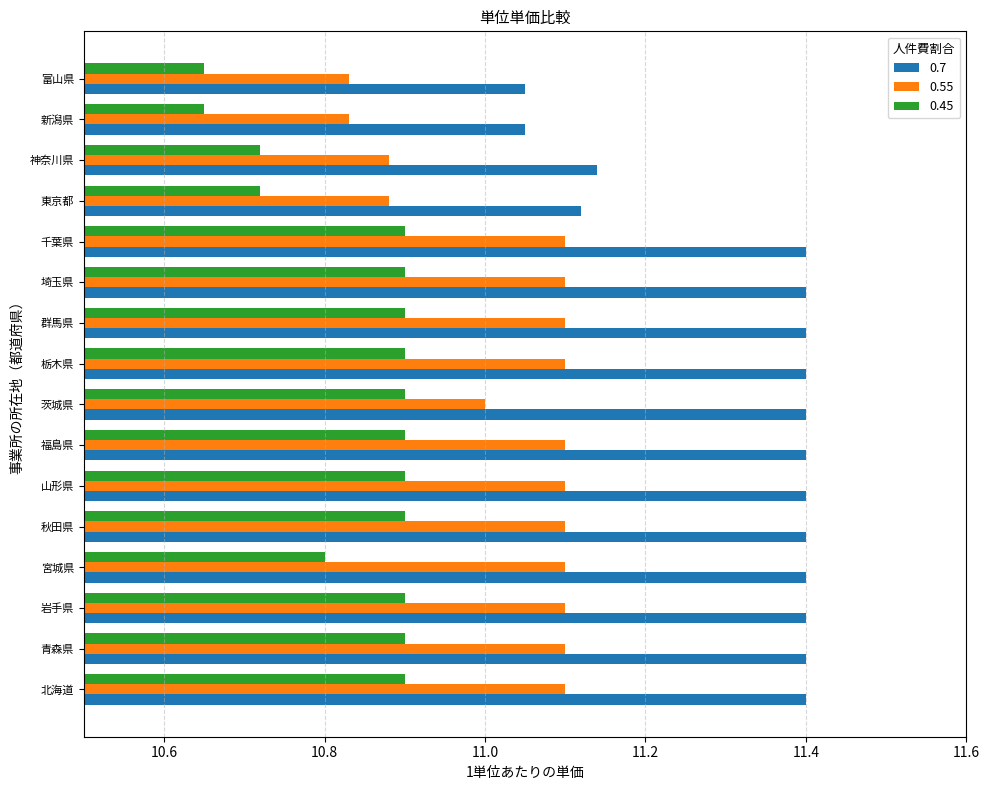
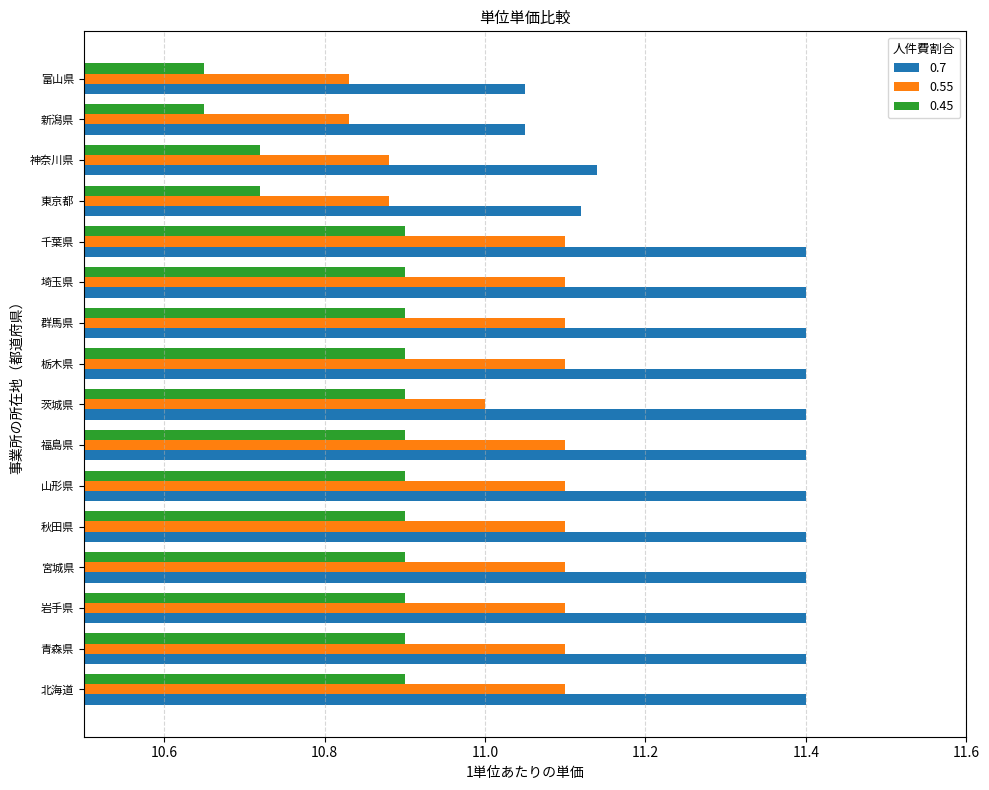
0.45, 宮城県: 10.8 -> 10.9
